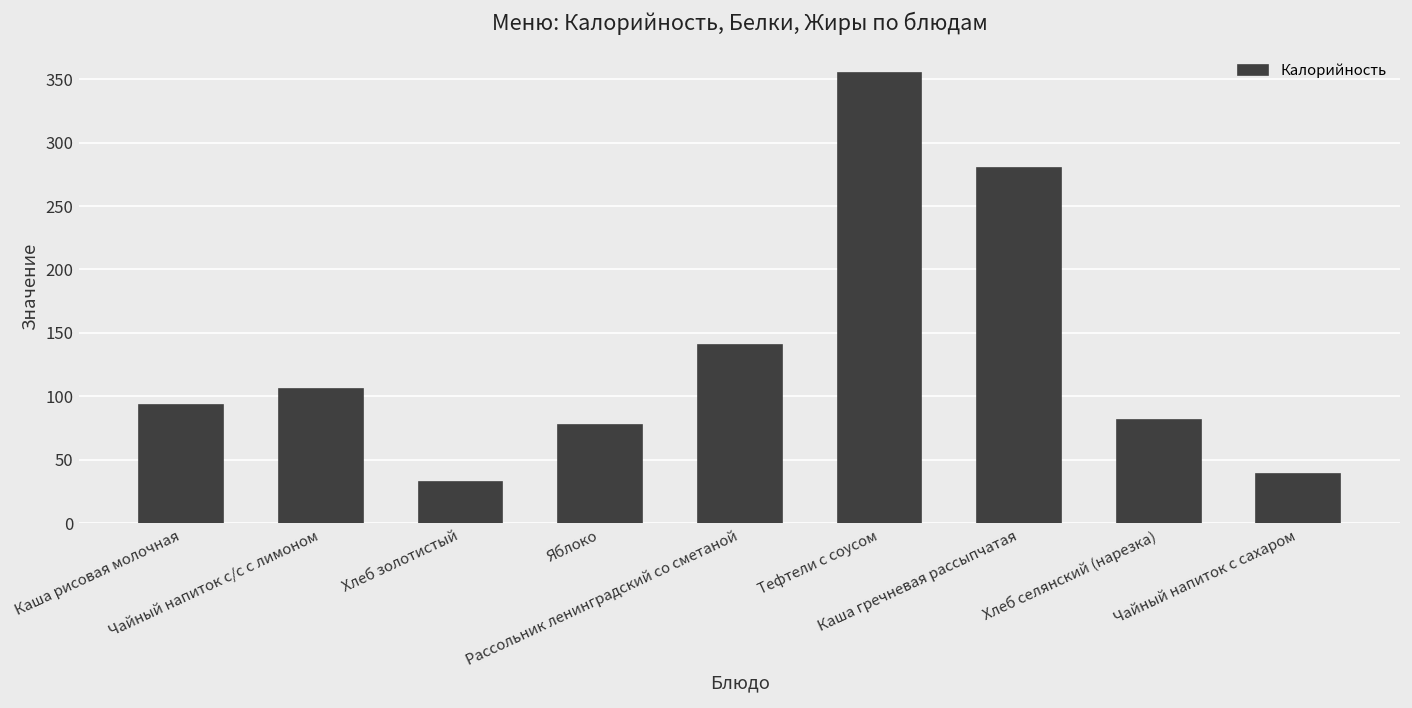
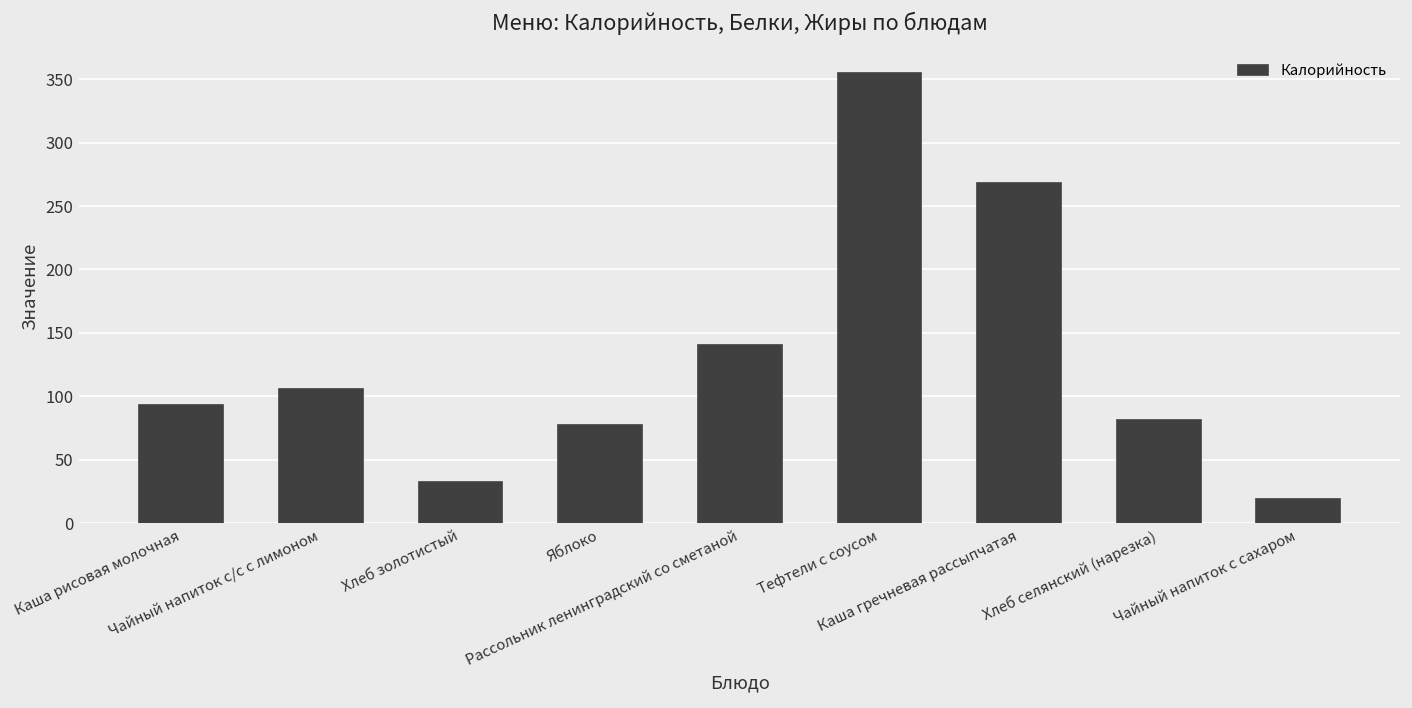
Каша гречневая рассыпчатая: 280 -> 268
Чайный напиток с сахаром: 39 -> 19
